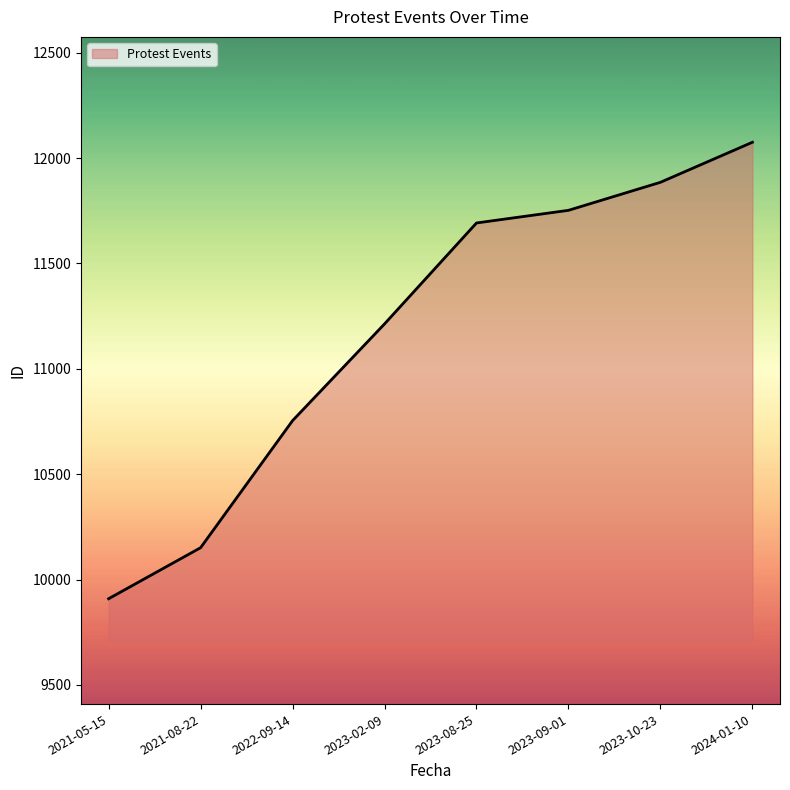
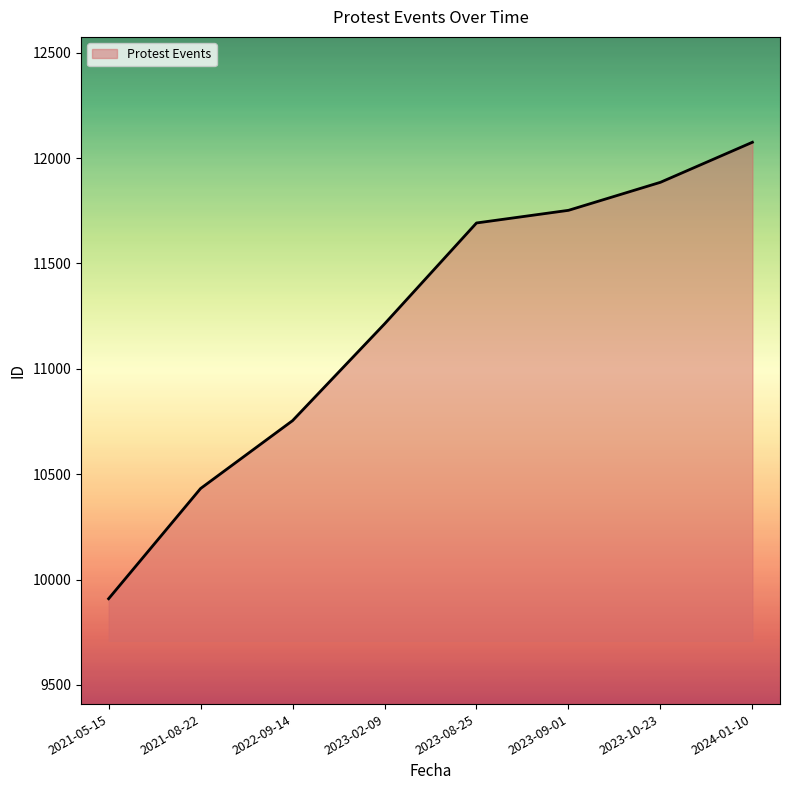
2021-08-22: 10150 -> 10430
